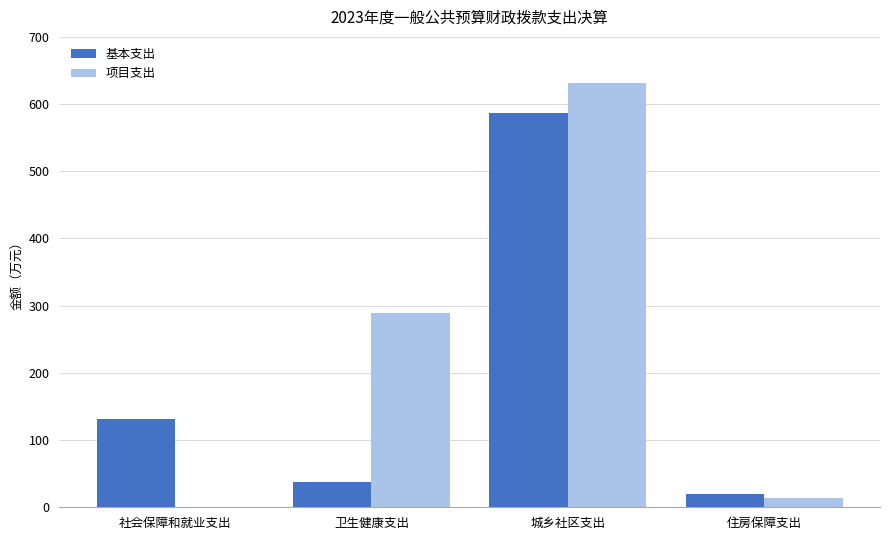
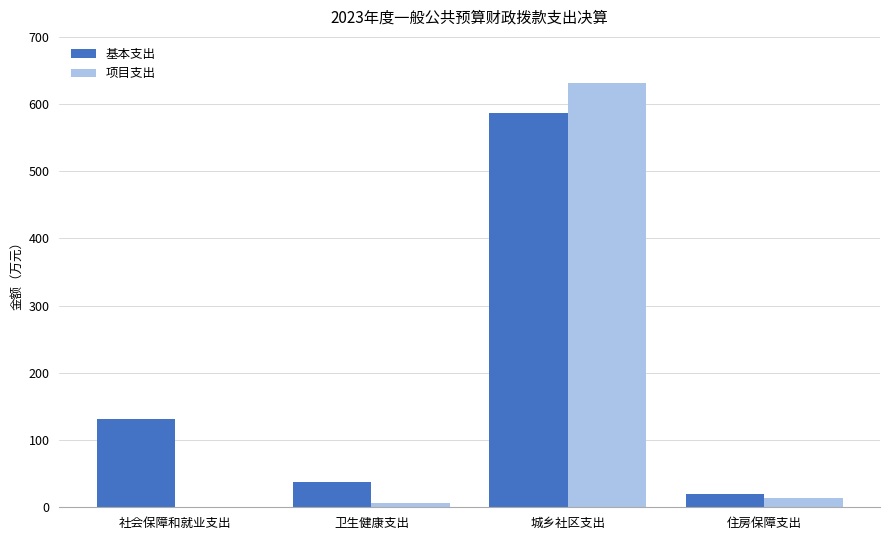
项目支出, 卫生健康支出: 290 -> 10
